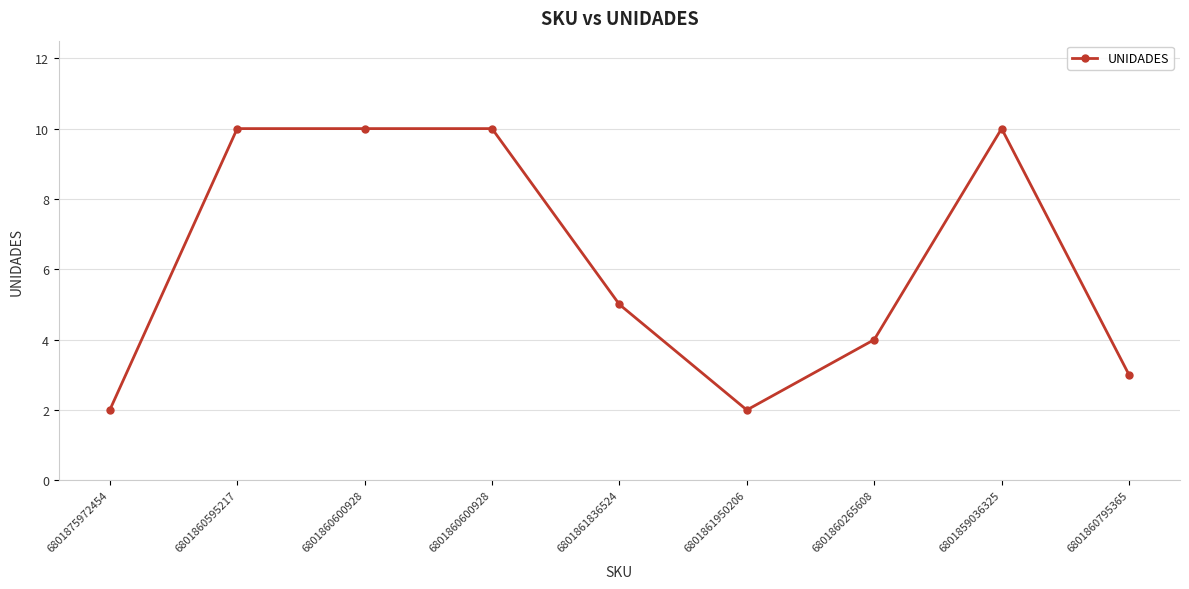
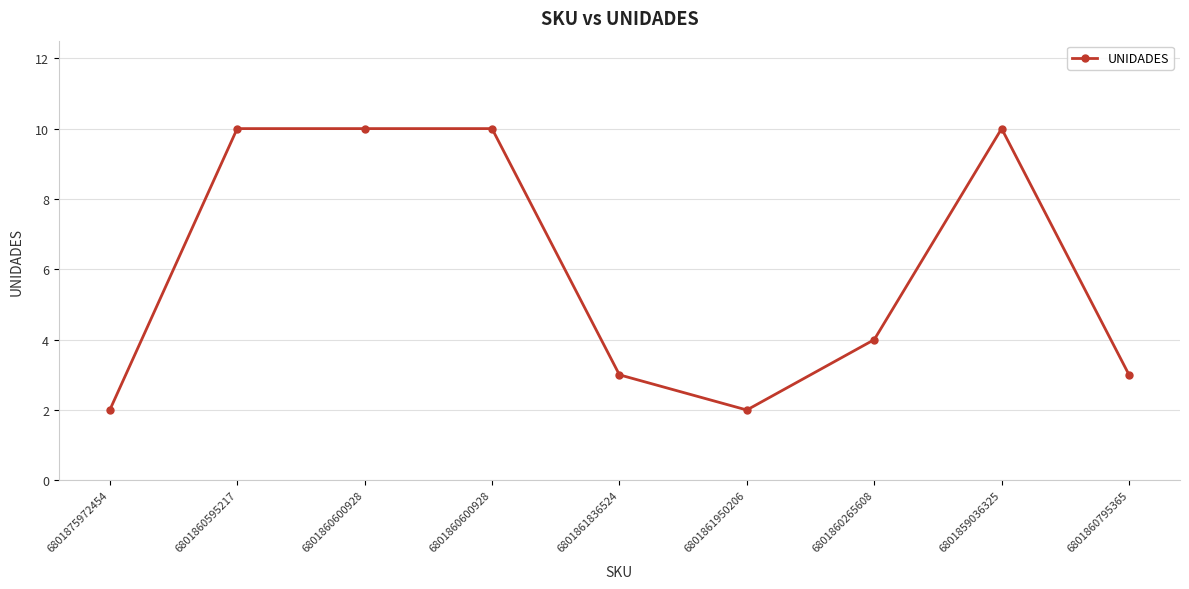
6801861836524: 5 -> 3
